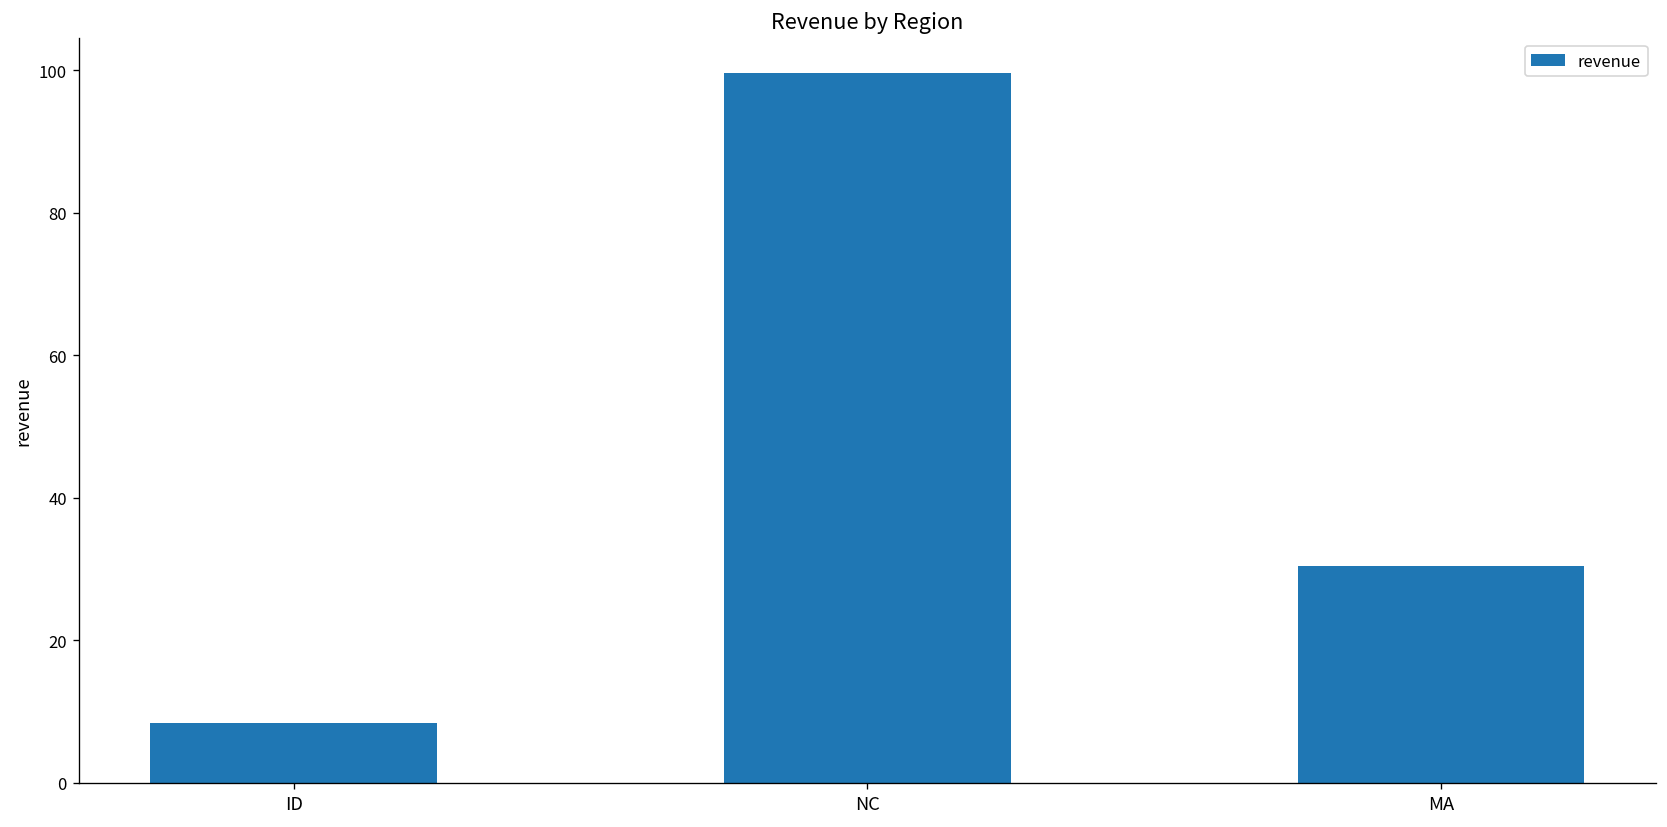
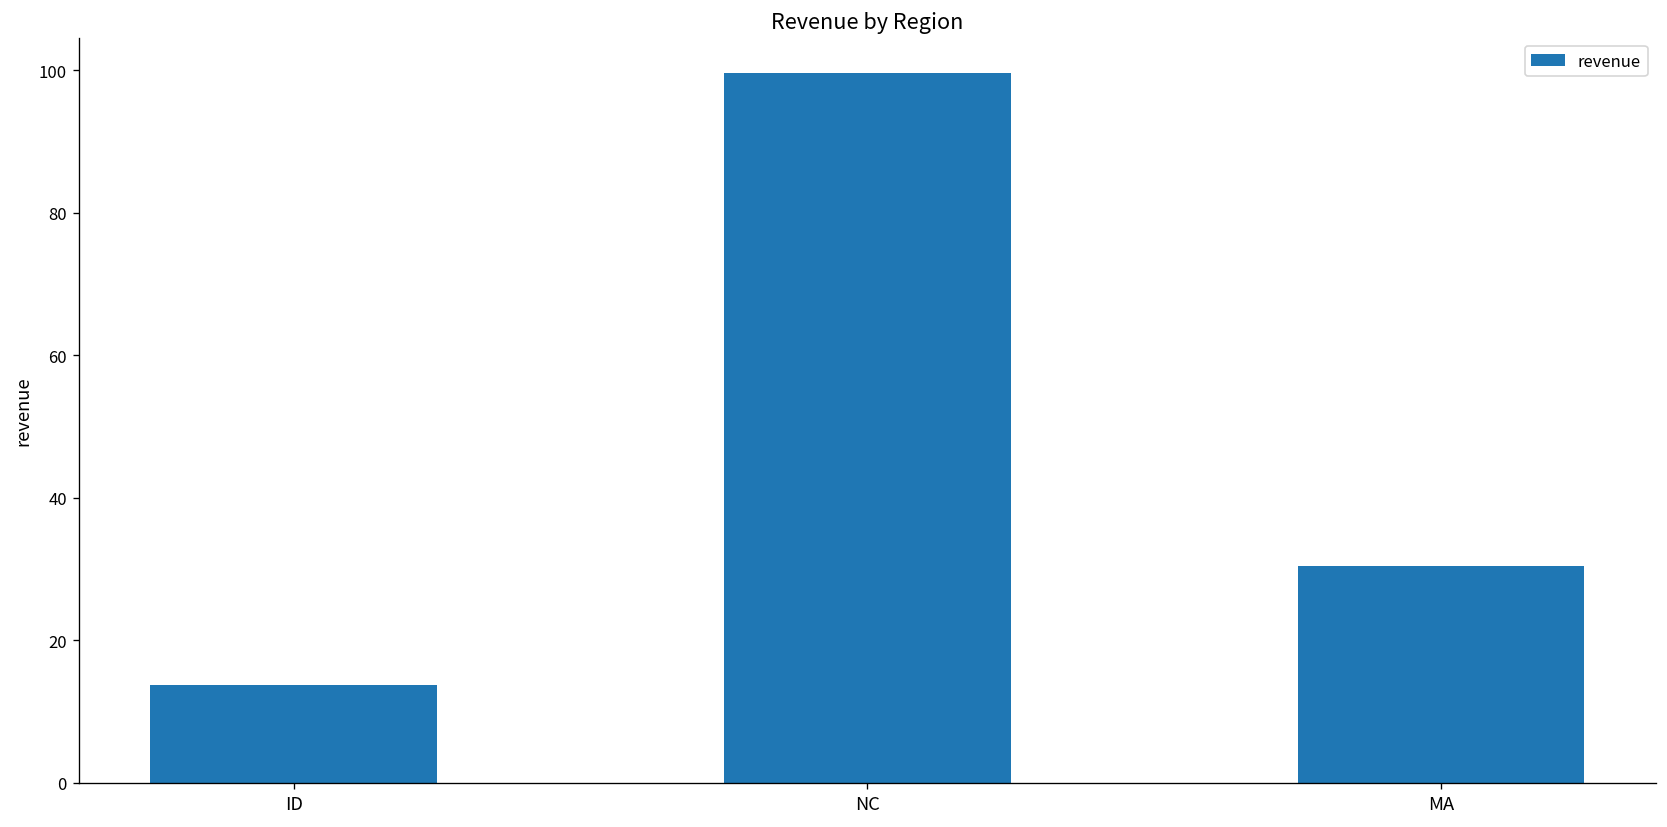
ID: 8 -> 14
